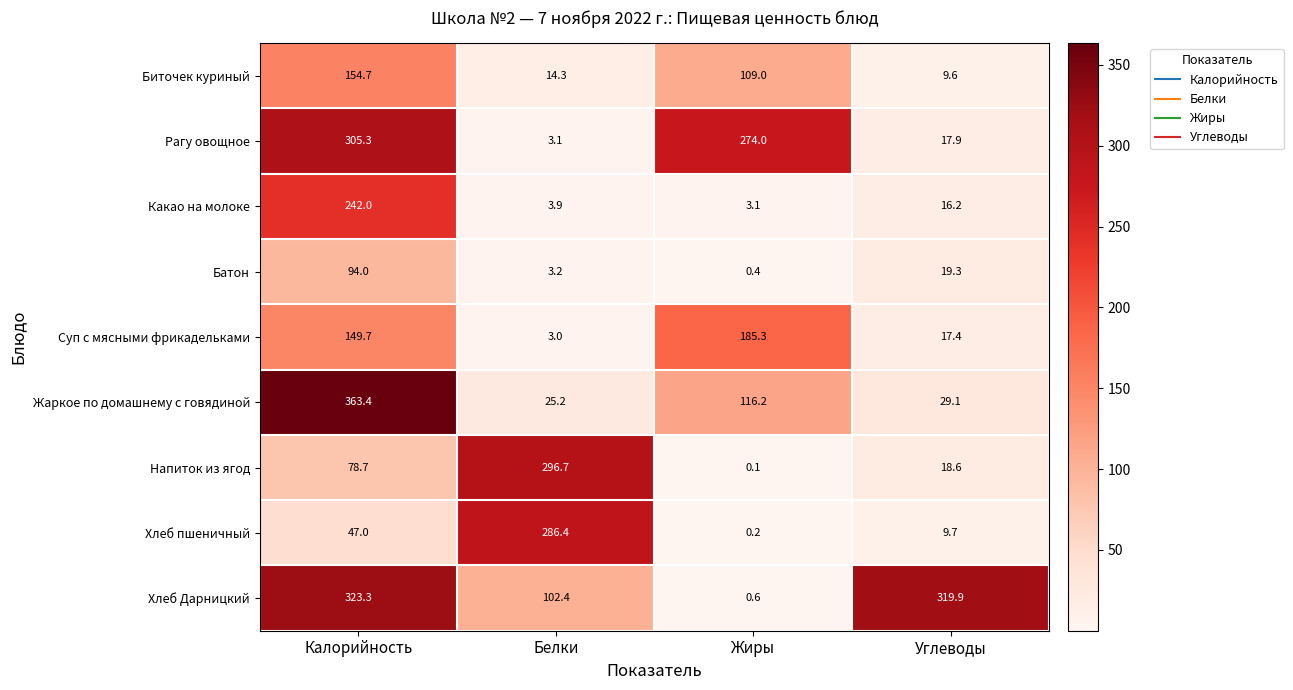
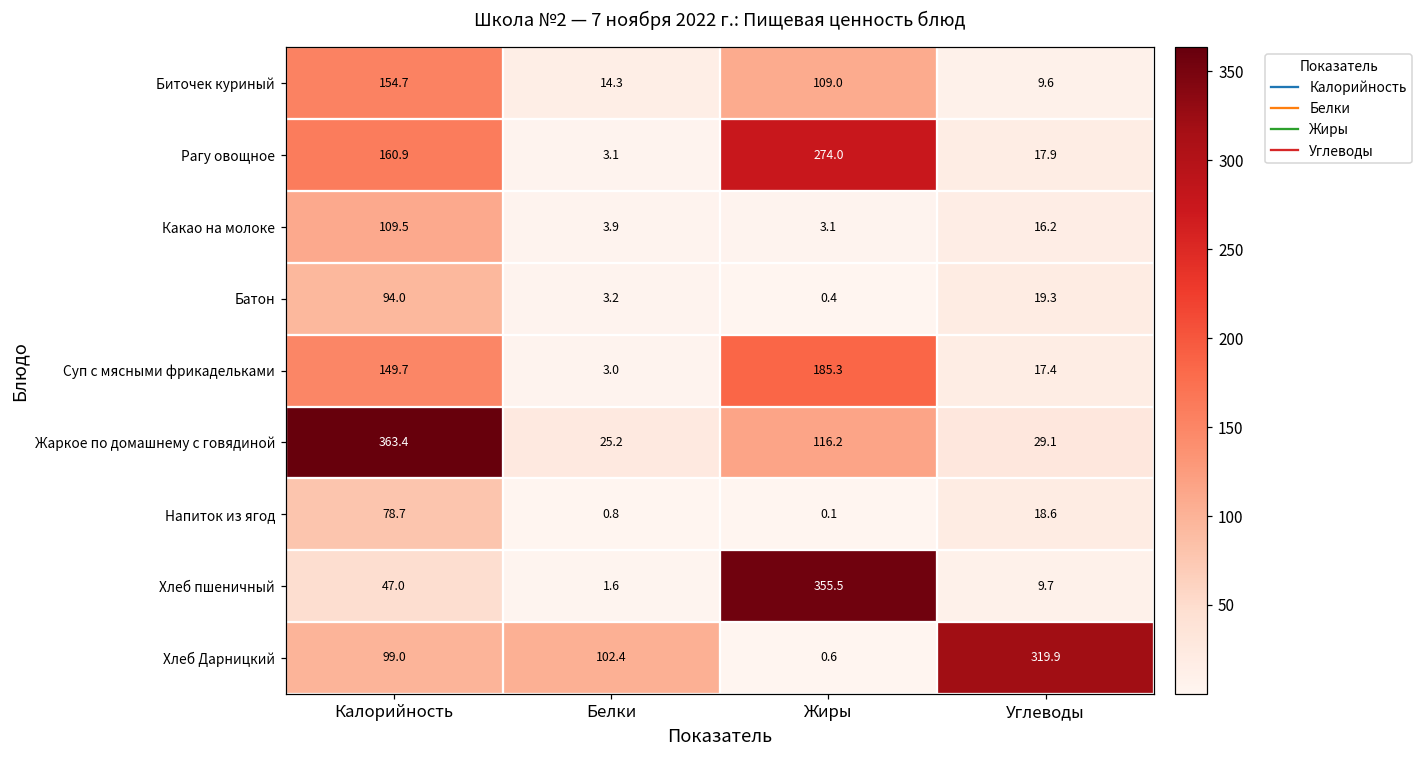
Рагу овощное, Калорийность: 305.3 -> 160.9
Какао на молоке, Калорийность: 242.0 -> 109.5
Напиток из ягод, Белки: 296.7 -> 0.8
Хлеб пшеничный, Белки: 286.4 -> 1.6
Хлеб пшеничный, Жиры: 0.2 -> 355.5
Хлеб Дарницкий, Калорийность: 323.3 -> 99.0
